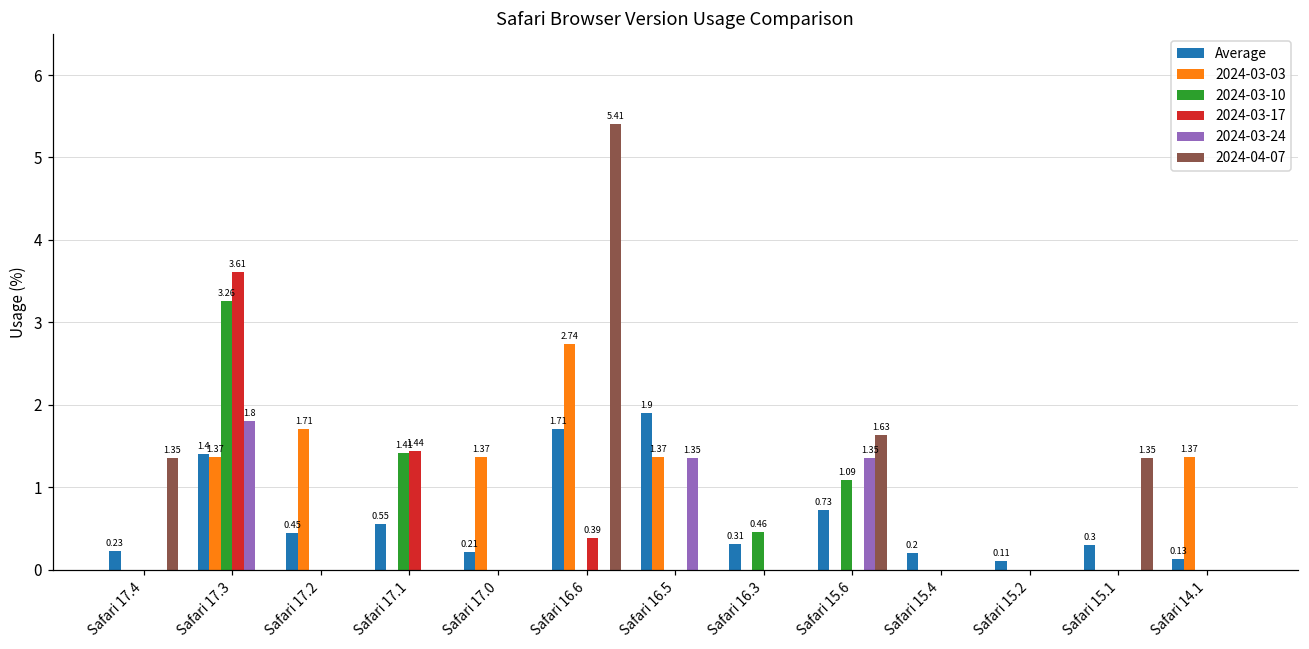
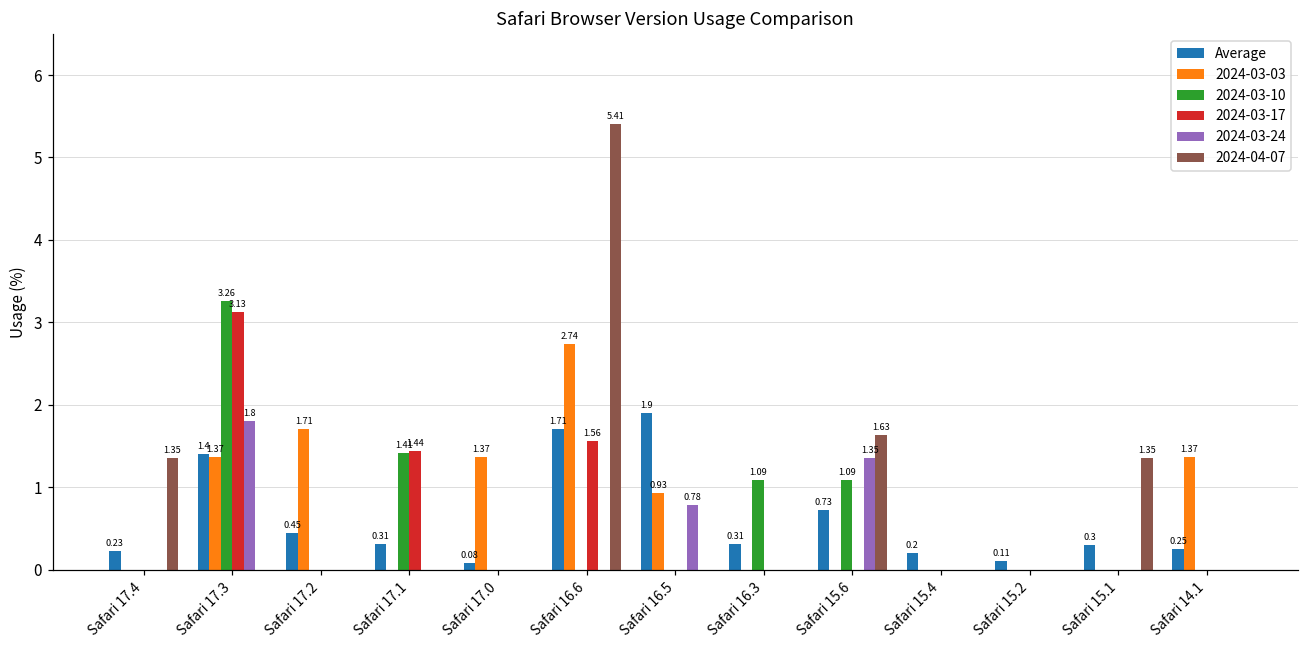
2024-03-17, Safari 17.3: 3.61 -> 3.13
Average, Safari 17.1: 0.55 -> 0.31
Average, Safari 17.0: 0.21 -> 0.08
2024-03-17, Safari 16.6: 0.39 -> 1.56
2024-03-03, Safari 16.5: 1.37 -> 0.93
2024-03-24, Safari 16.5: 1.35 -> 0.78
2024-03-10, Safari 16.3: 0.46 -> 1.09
Average, Safari 14.1: 0.13 -> 0.25
